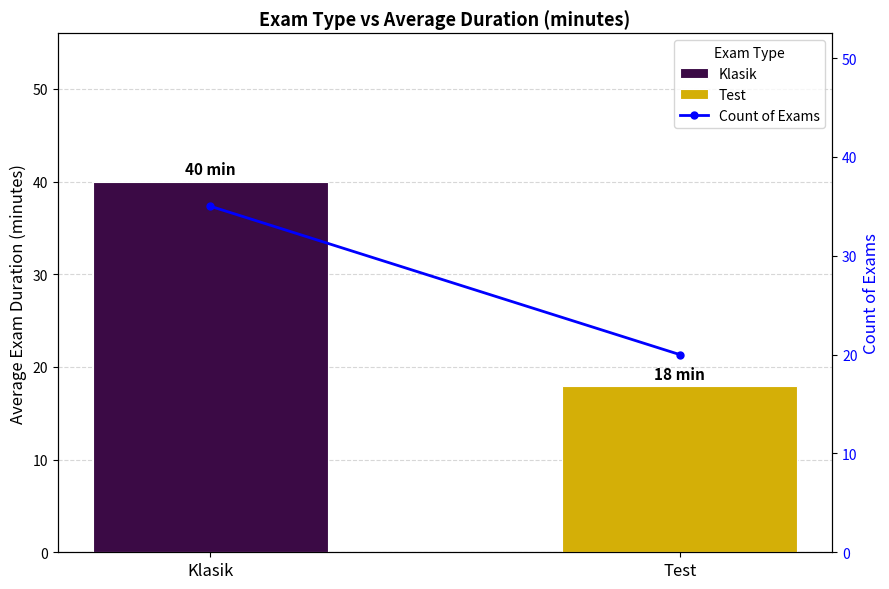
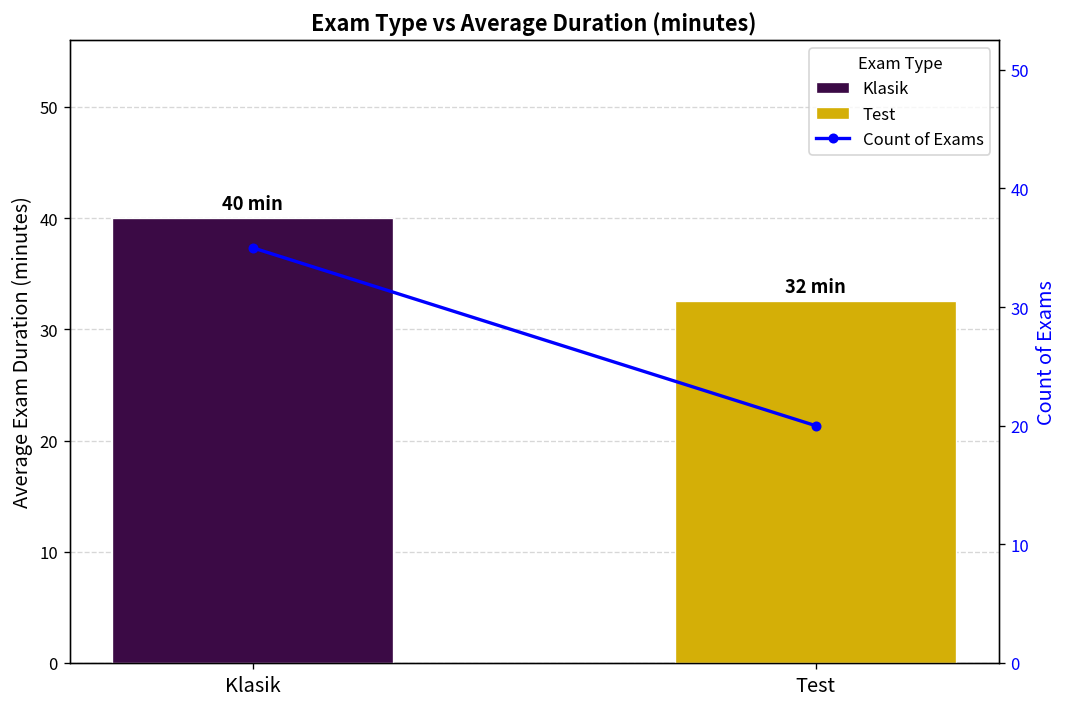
Test, Test: 18 -> 32
